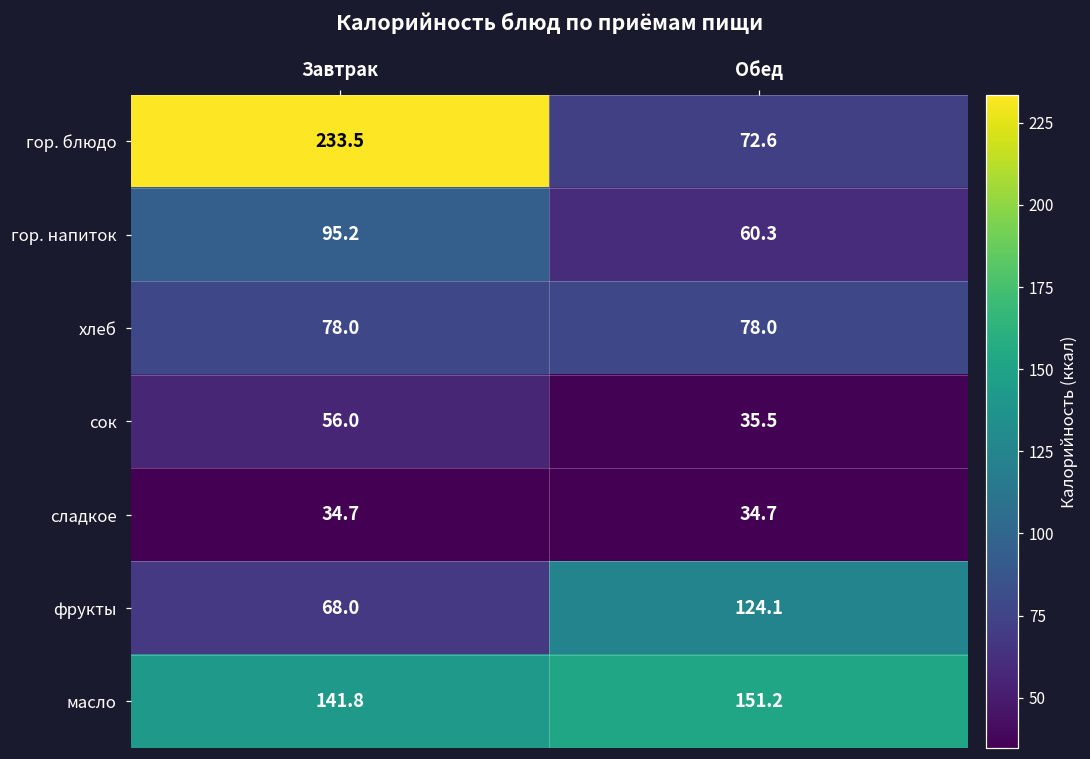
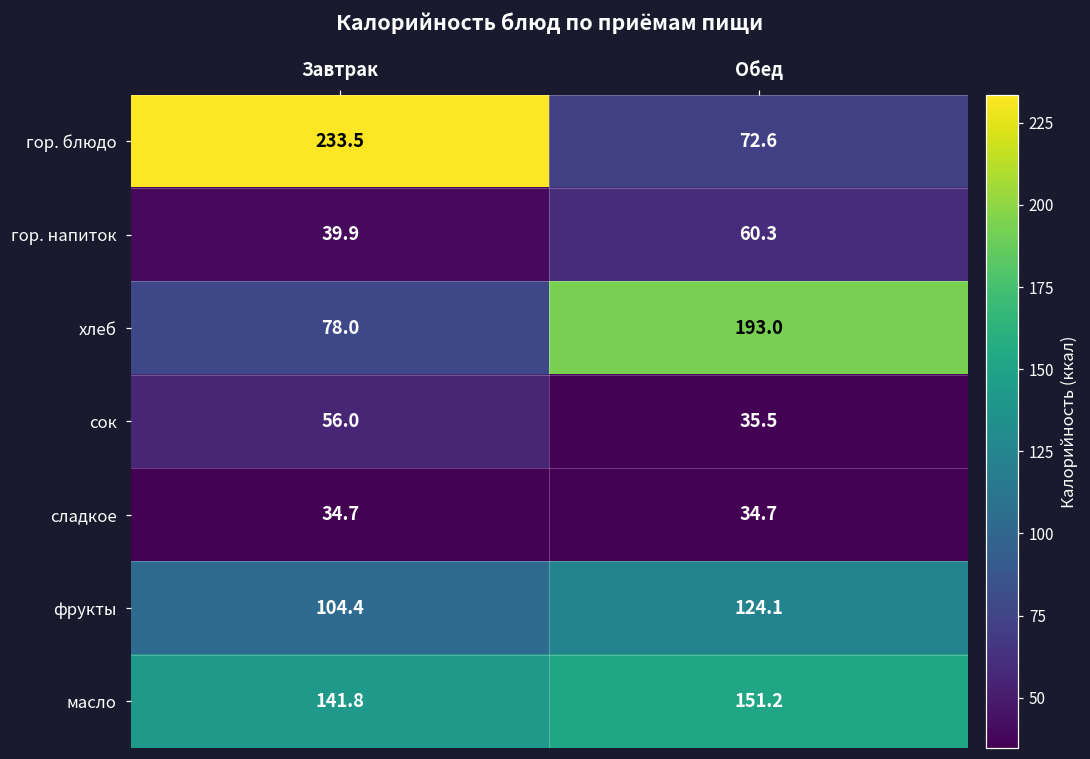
гор. напиток, Завтрак: 95.2 -> 39.9
хлеб, Обед: 78.0 -> 193.0
фрукты, Завтрак: 68.0 -> 104.4
